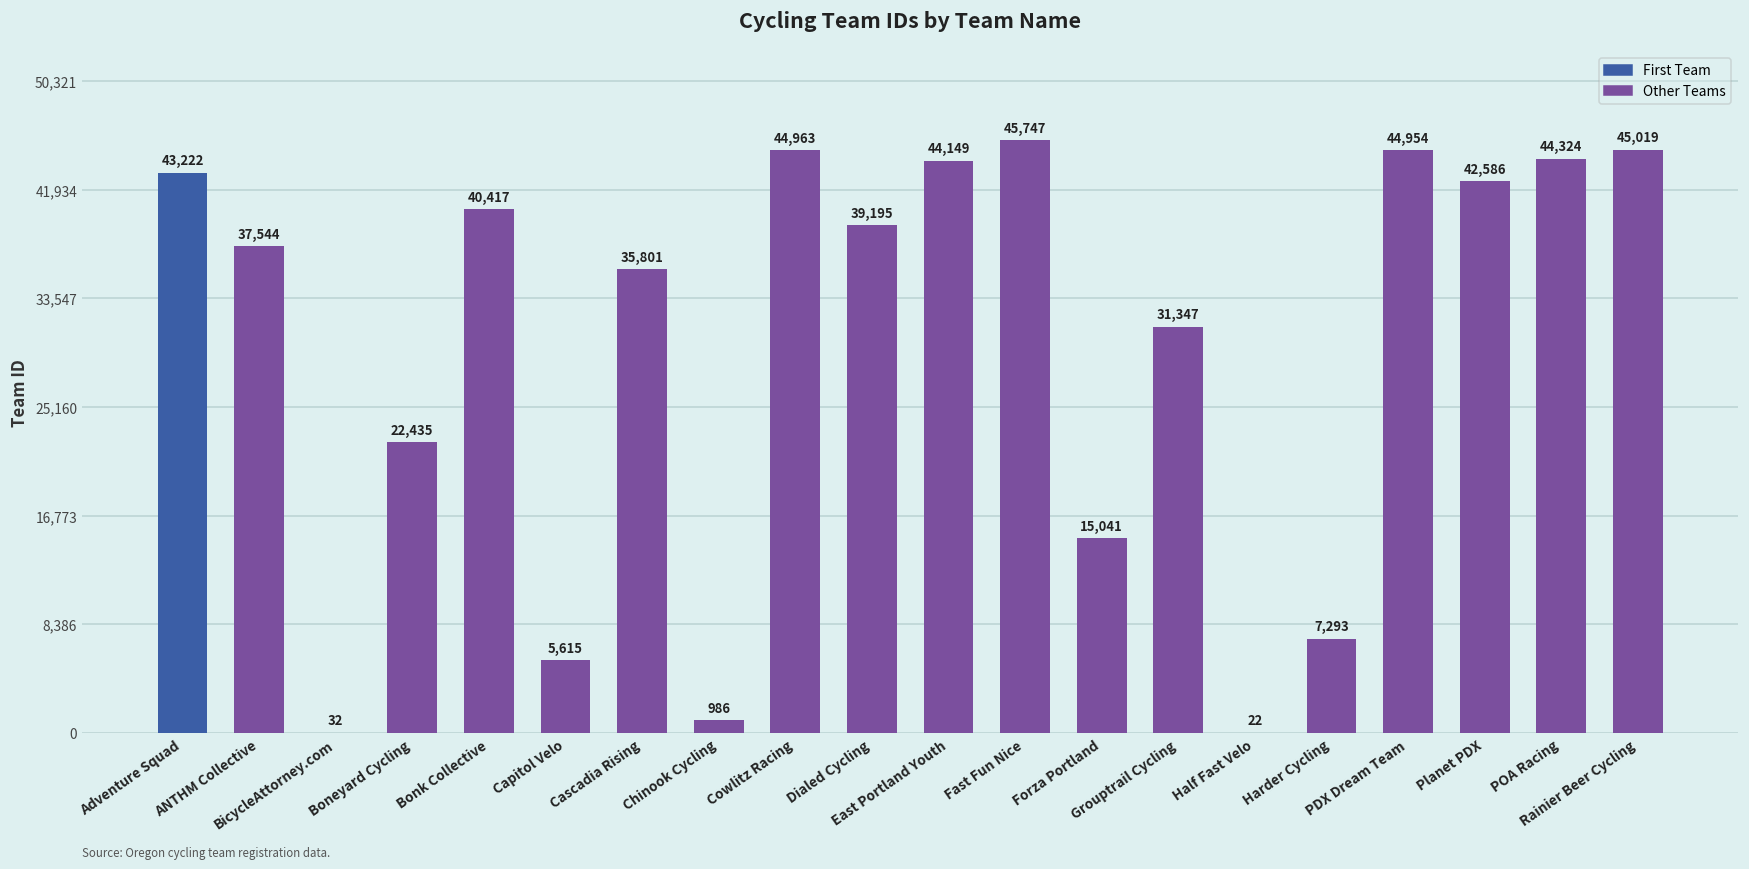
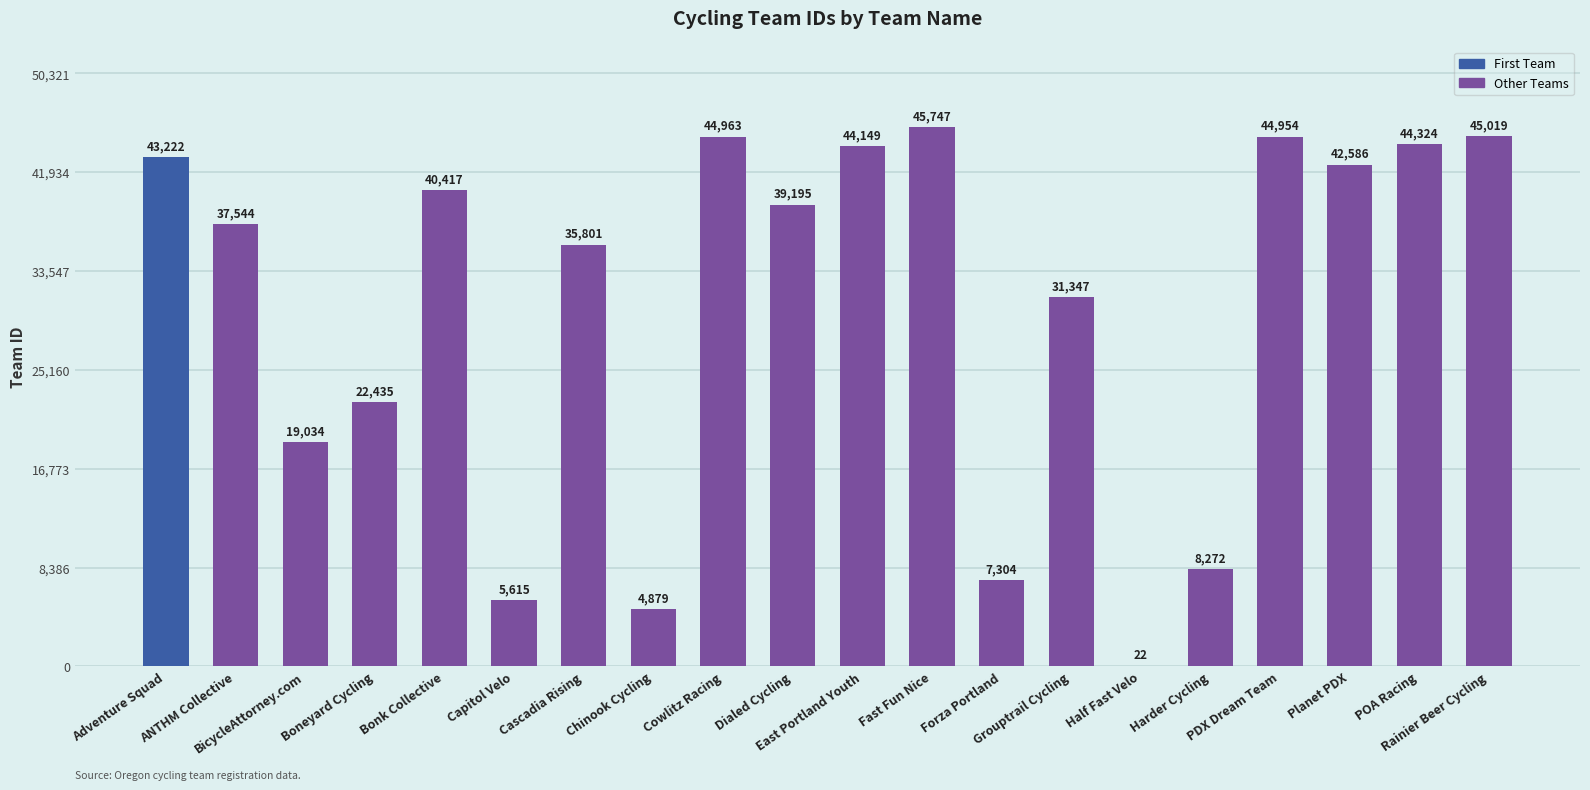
BicycleAttorney.com: 32 -> 19,034
Chinook Cycling: 986 -> 4,879
Forza Portland: 15,041 -> 7,304
Harder Cycling: 7,293 -> 8,272
